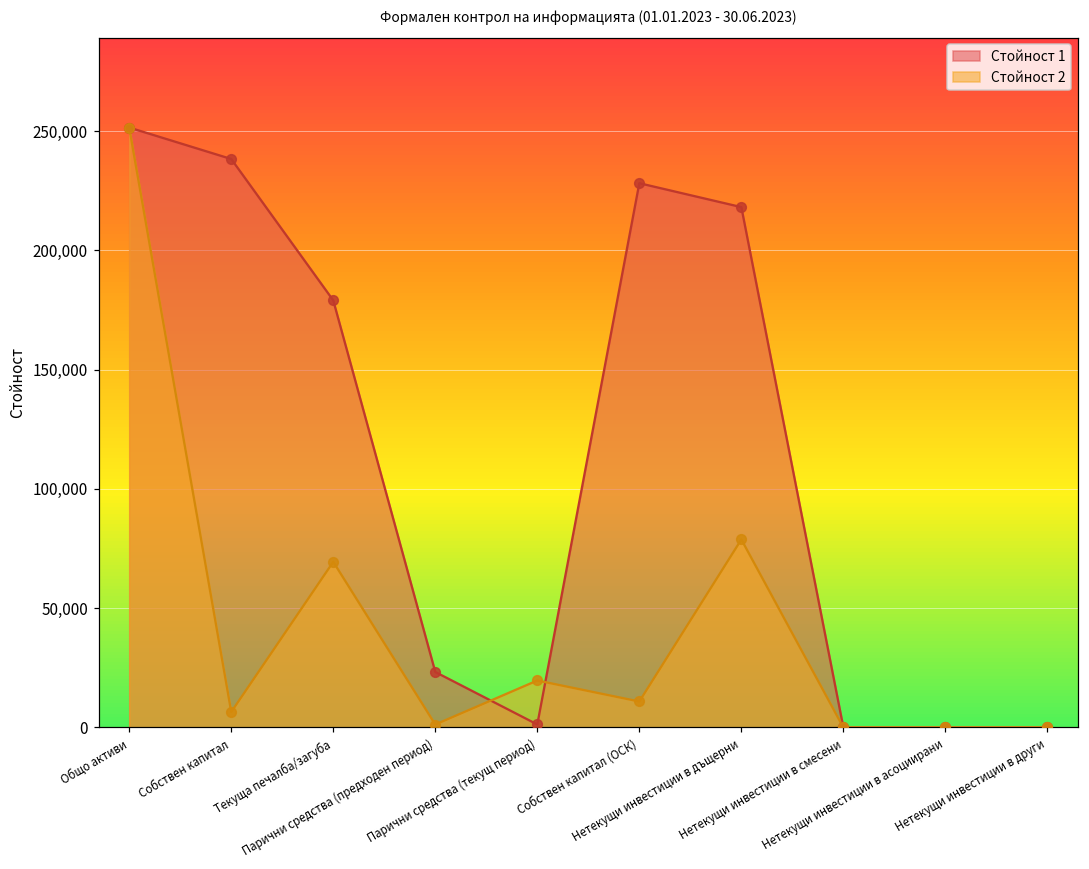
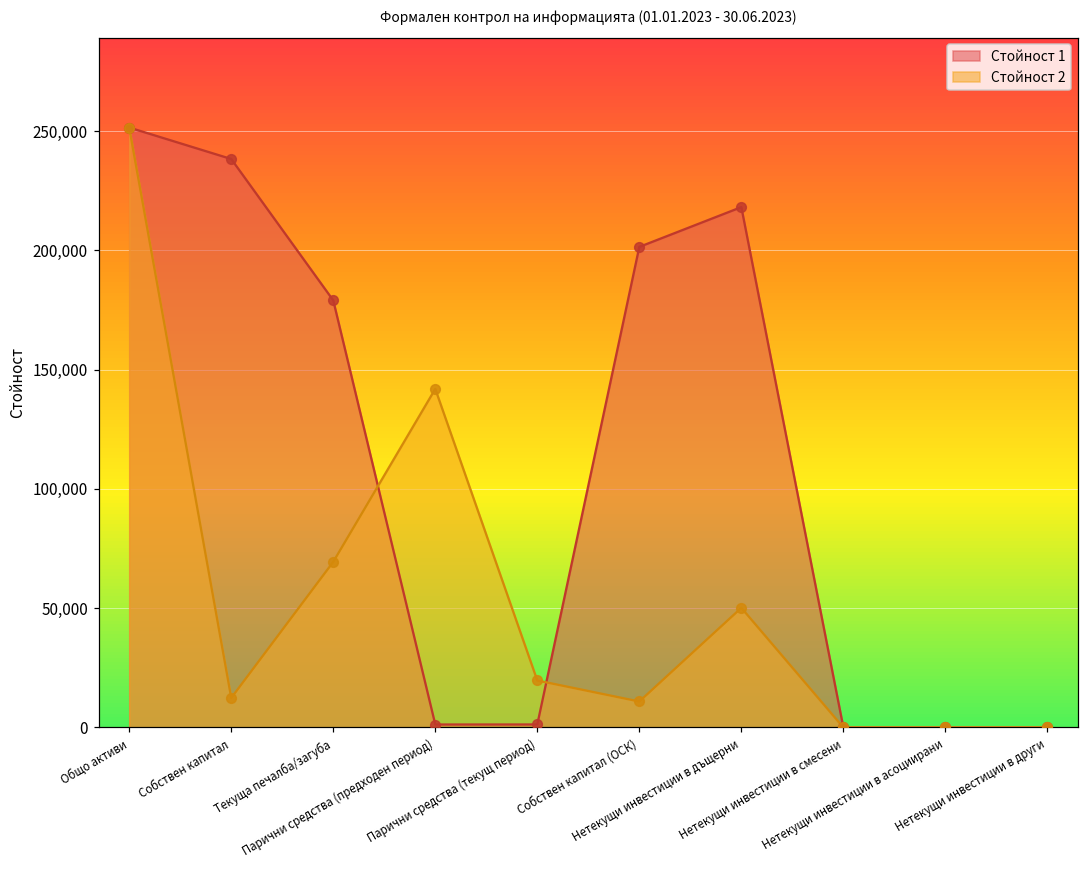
Стойност 2, Собствен капитал: 6,000 -> 12,000
Стойност 1, Парични средства (предходен период): 23,000 -> 1,000
Стойност 2, Парични средства (предходен период): 1,000 -> 142,000
Стойност 1, Собствен капитал (ОСК): 228,000 -> 201,000
Стойност 2, Нетекущи инвестиции в дъщерни: 79,000 -> 50,000
